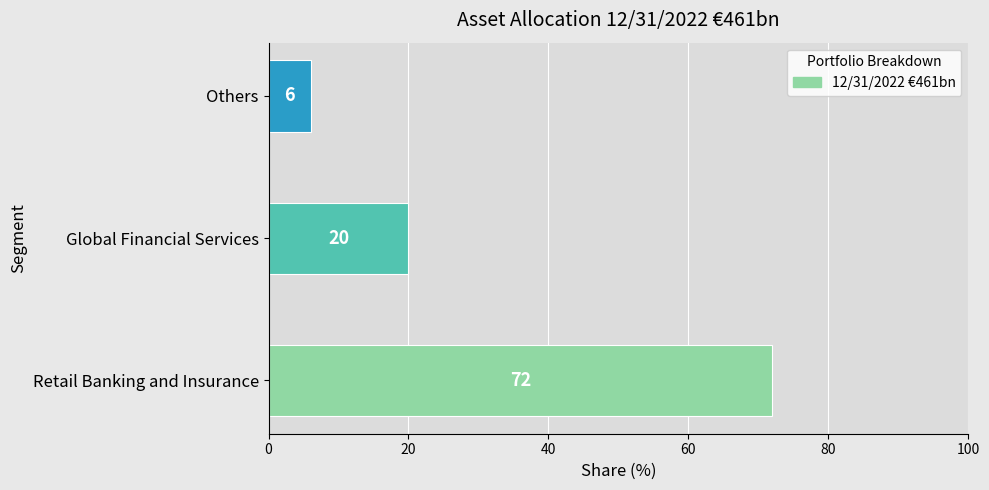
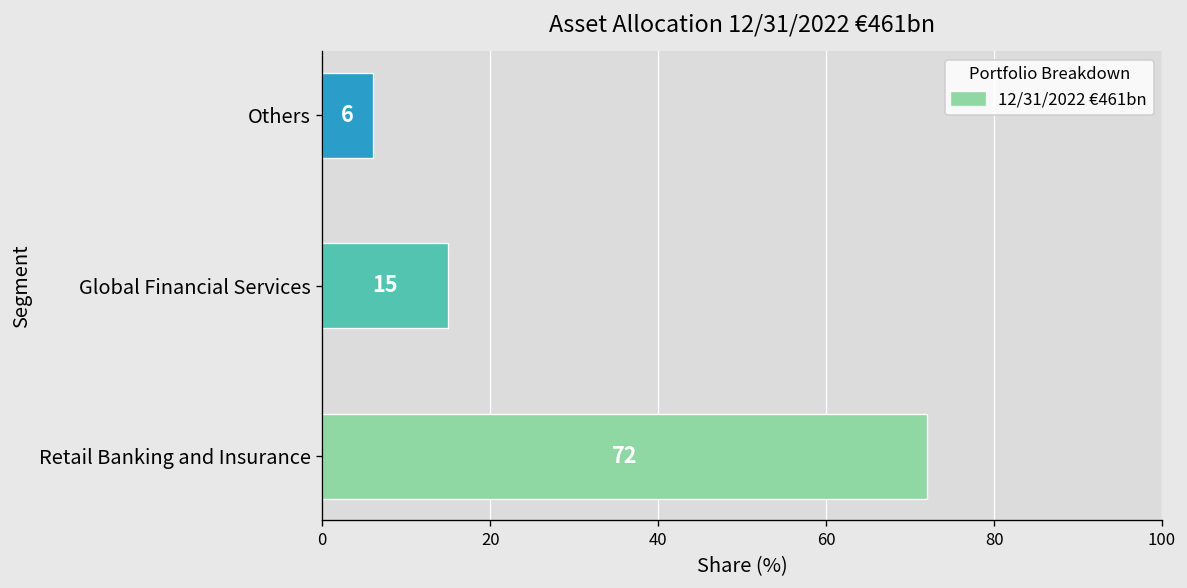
Global Financial Services: 20 -> 15
